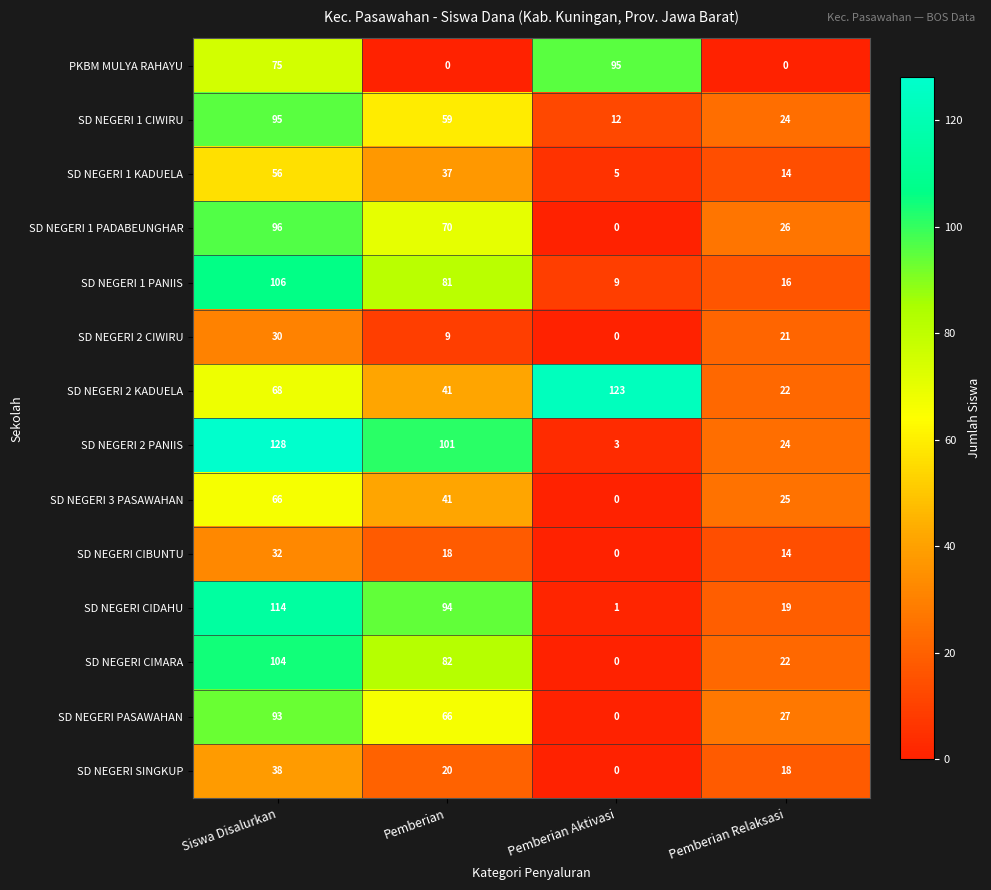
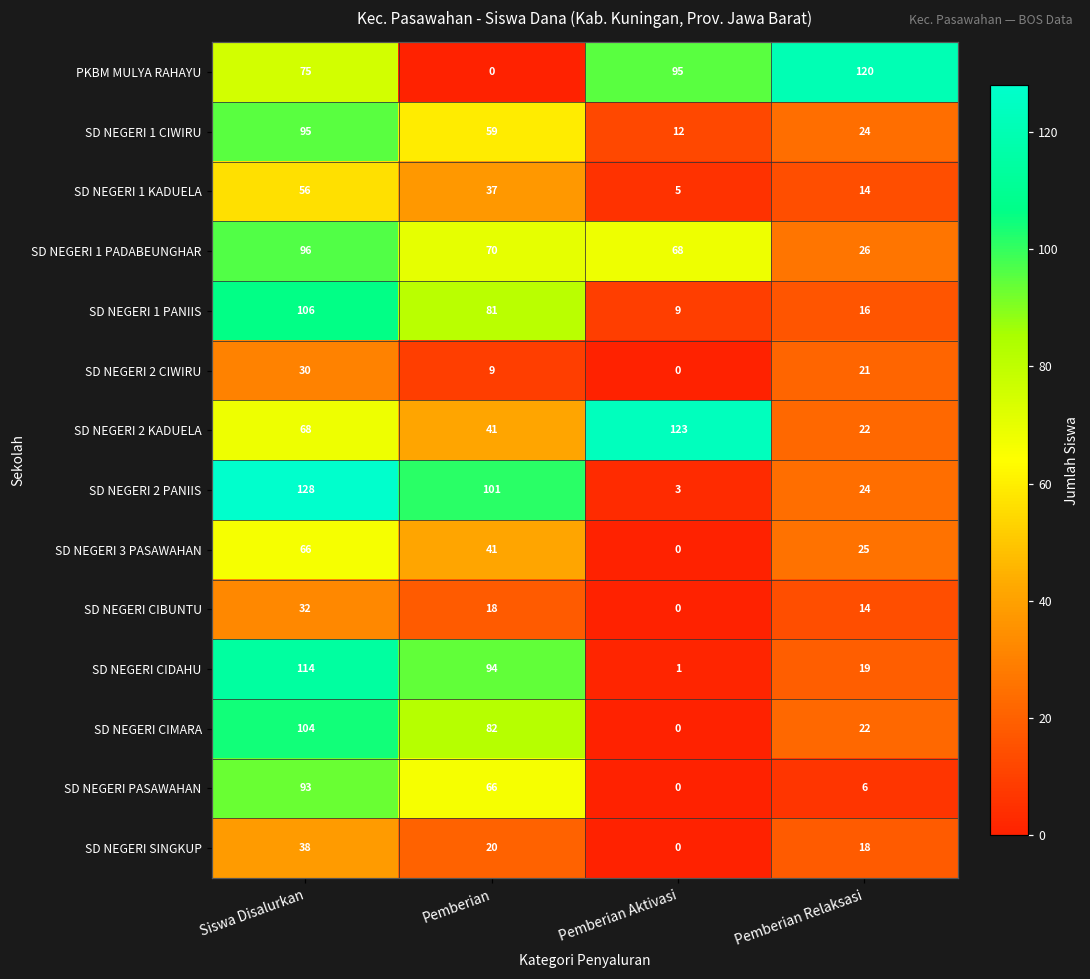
PKBM MULYA RAHAYU, Pemberian Relaksasi: 0 -> 120
SD NEGERI 1 PADABEUNGHAR, Pemberian Aktivasi: 0 -> 68
SD NEGERI PASAWAHAN, Pemberian Relaksasi: 27 -> 6
